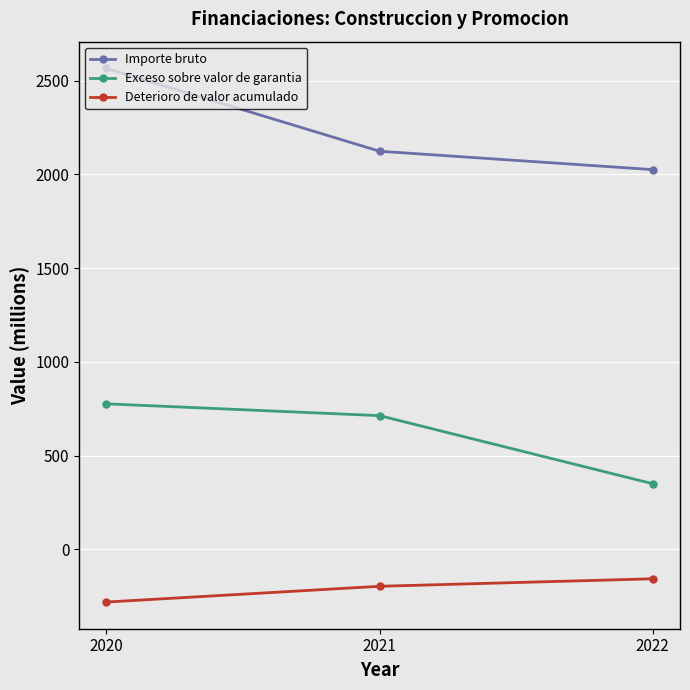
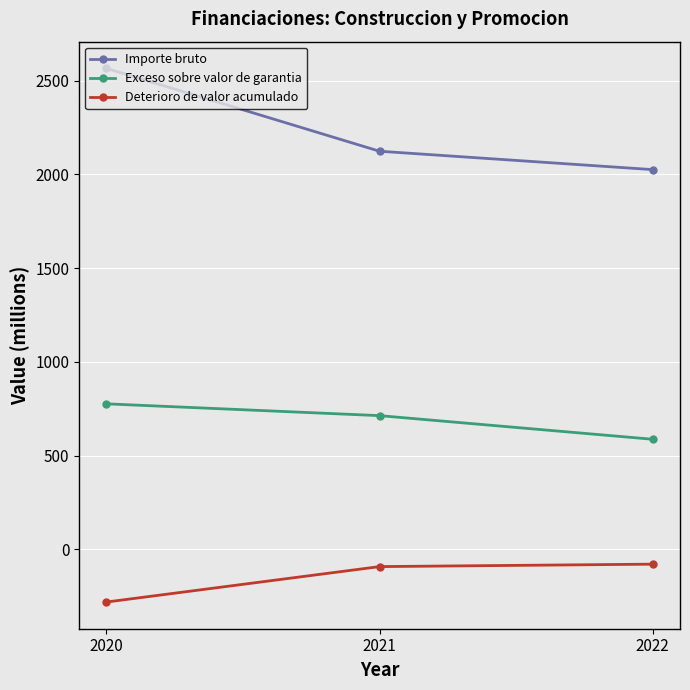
Deterioro de valor acumulado, 2021: -200 -> -90
Exceso sobre valor de garantia, 2022: 350 -> 590
Deterioro de valor acumulado, 2022: -160 -> -80
